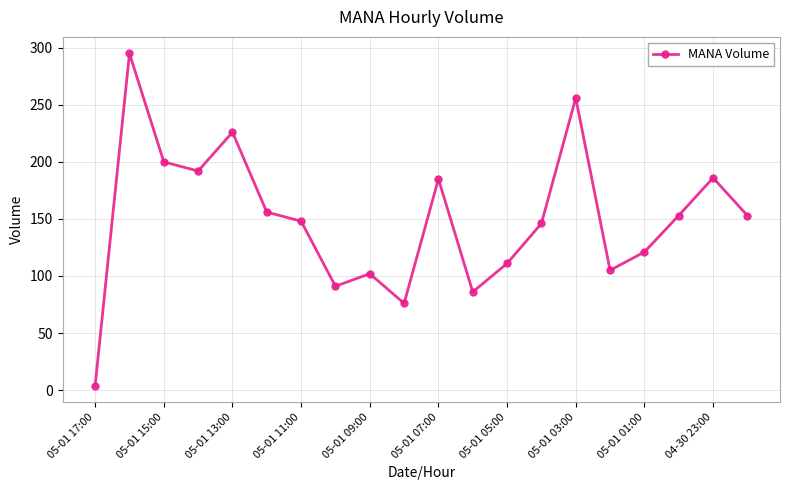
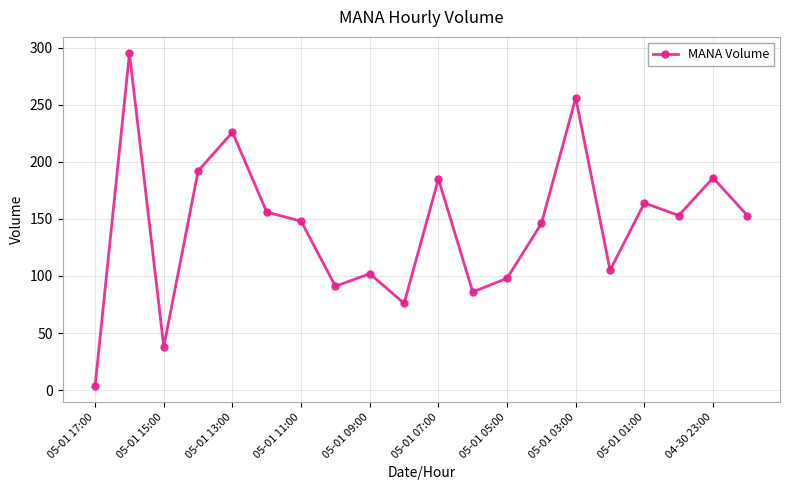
05-01 15:00: 200 -> 38
05-01 05:00: 111 -> 98
05-01 01:00: 121 -> 164
